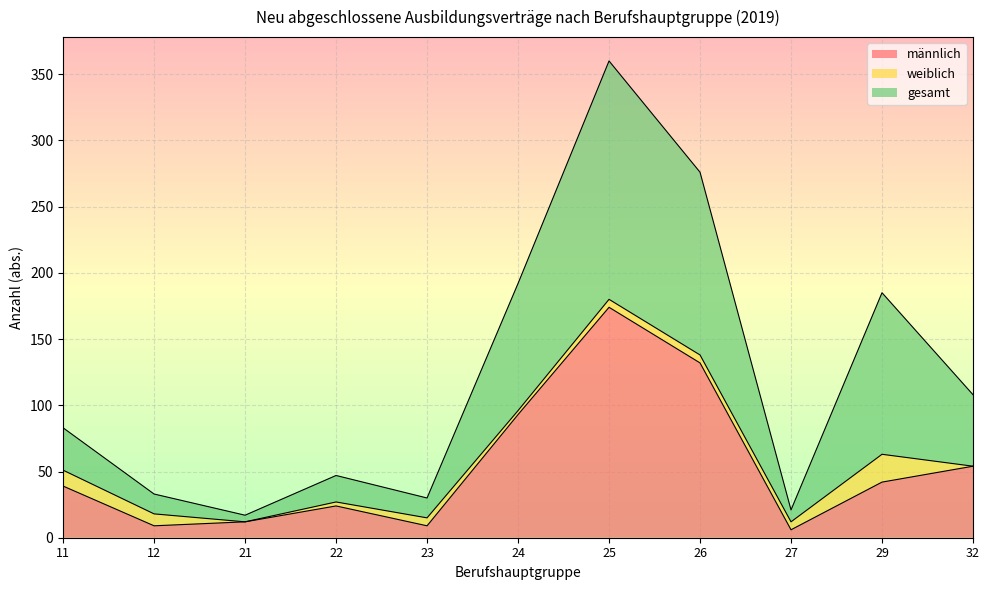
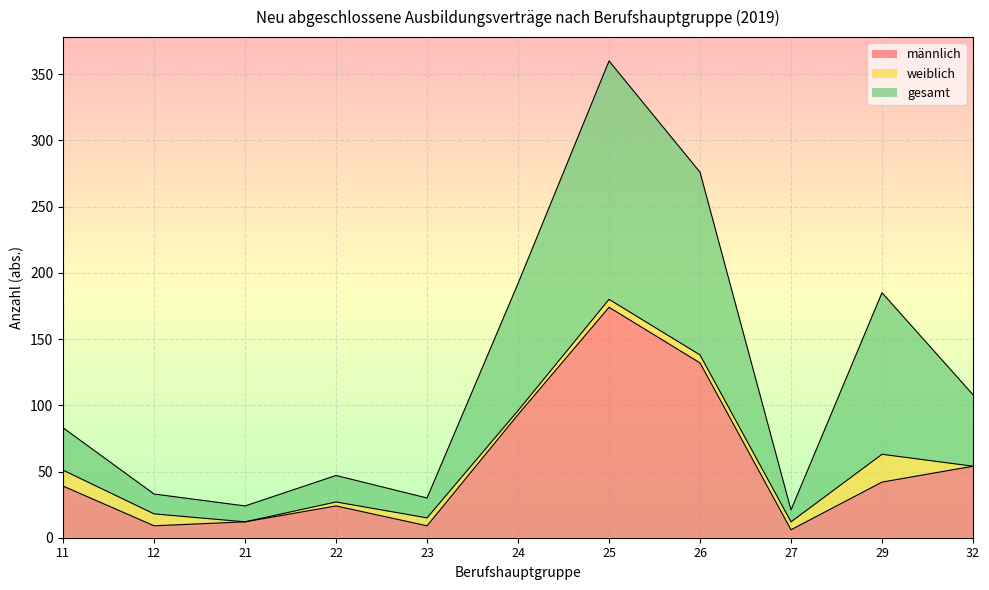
gesamt, 21: 5 -> 12
